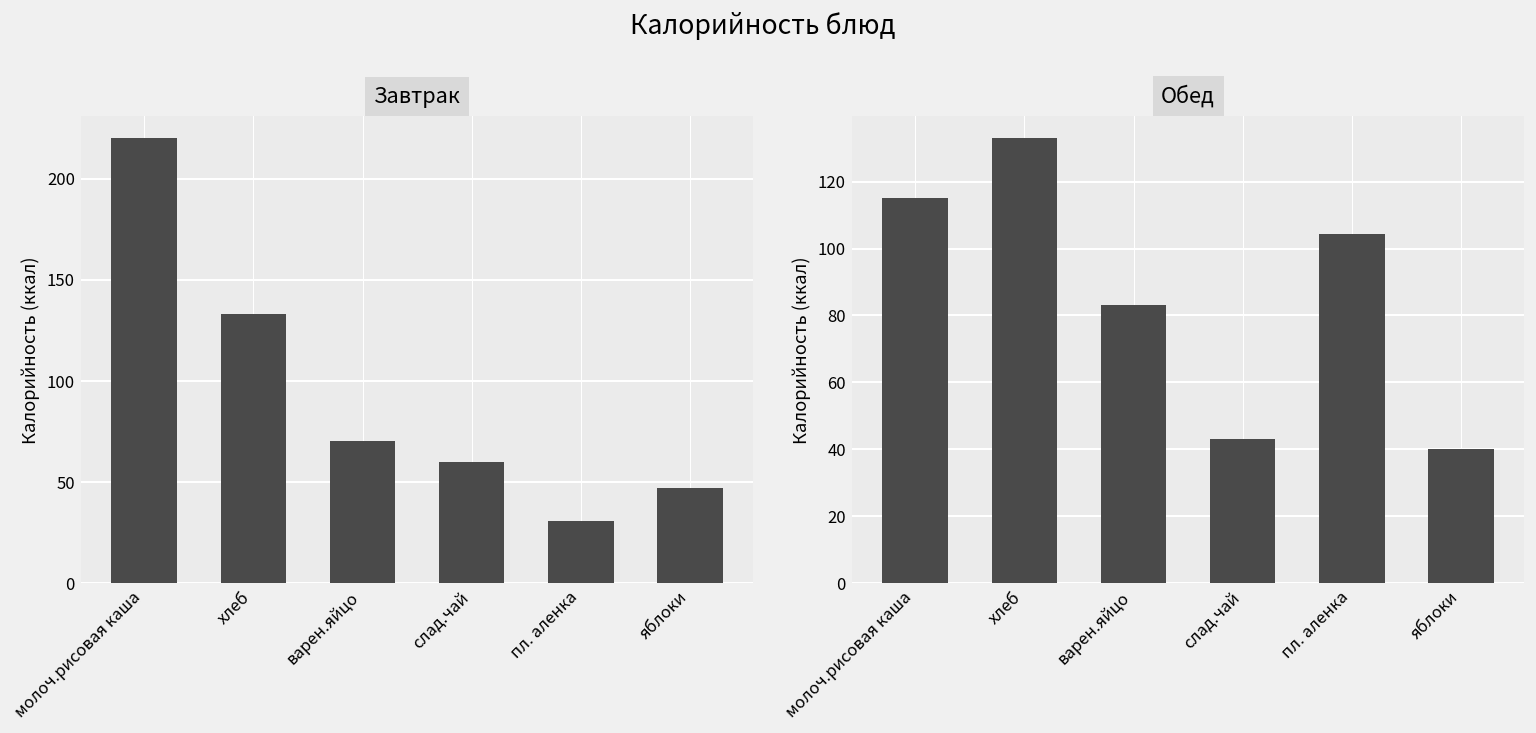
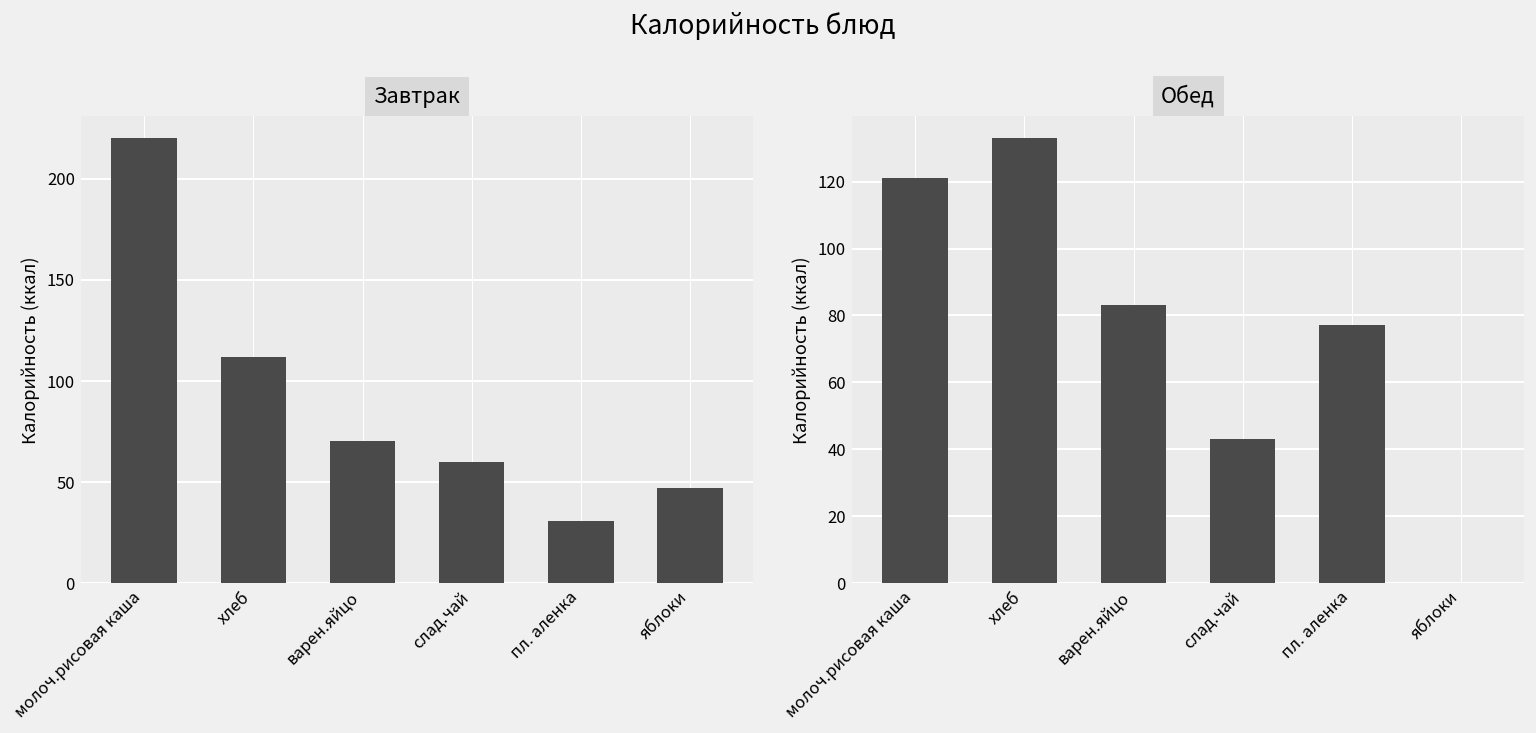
Завтрак, хлеб: 133 -> 112
Обед, молоч.рисовая каша: 115 -> 121
Обед, пл. аленка: 104 -> 77
Обед, яблоки: 40 -> 0
